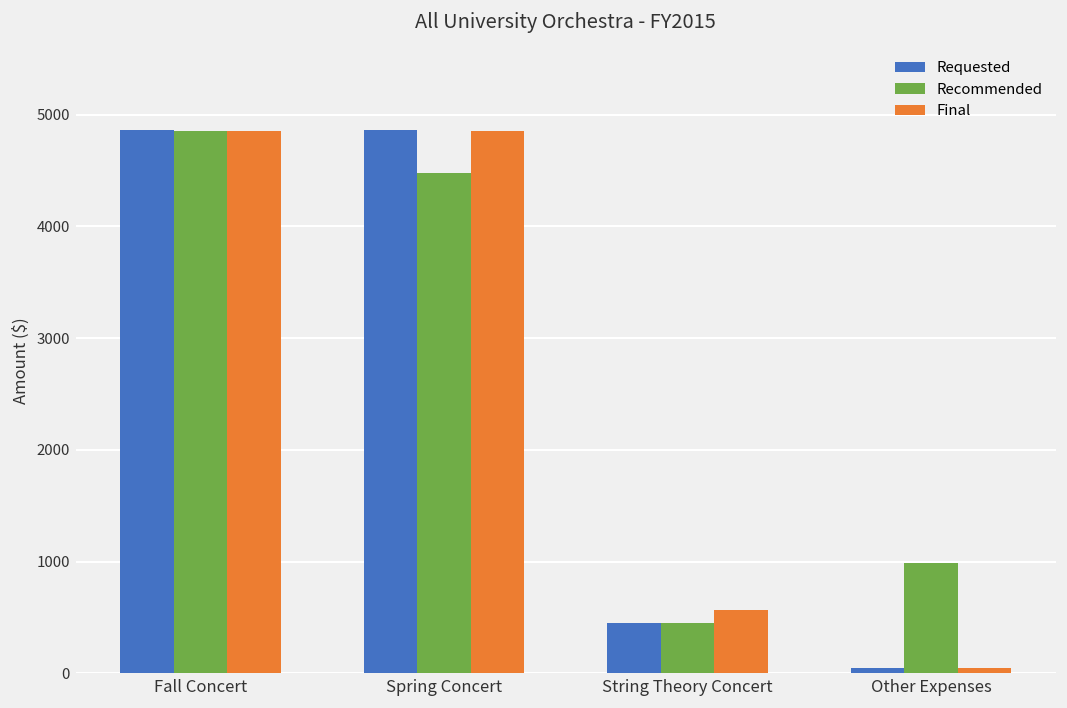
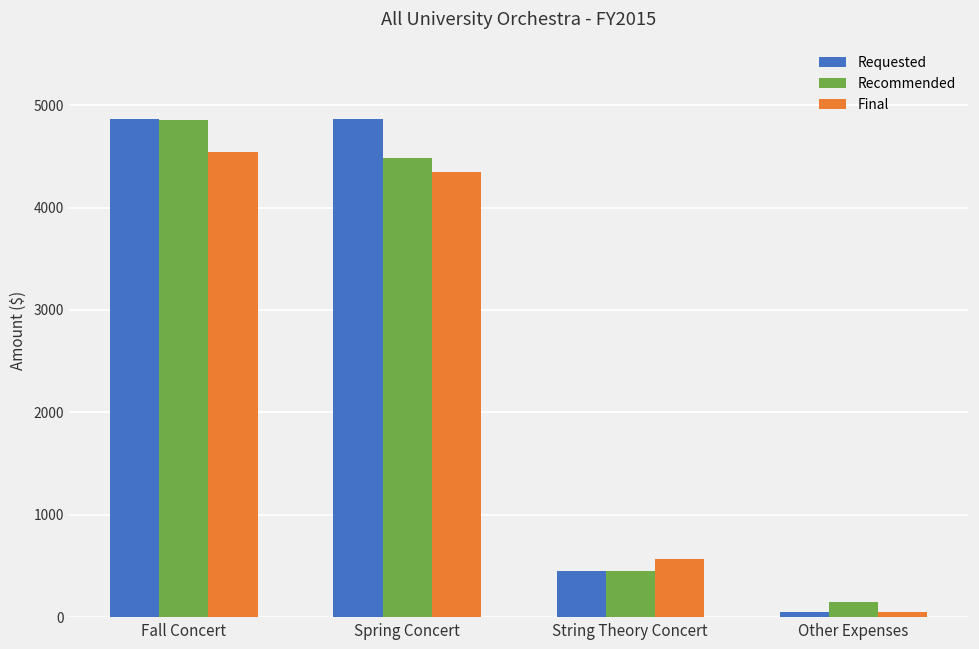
Final, Fall Concert: 4900 -> 4500
Final, Spring Concert: 4900 -> 4300
Recommended, Other Expenses: 1000 -> 200
